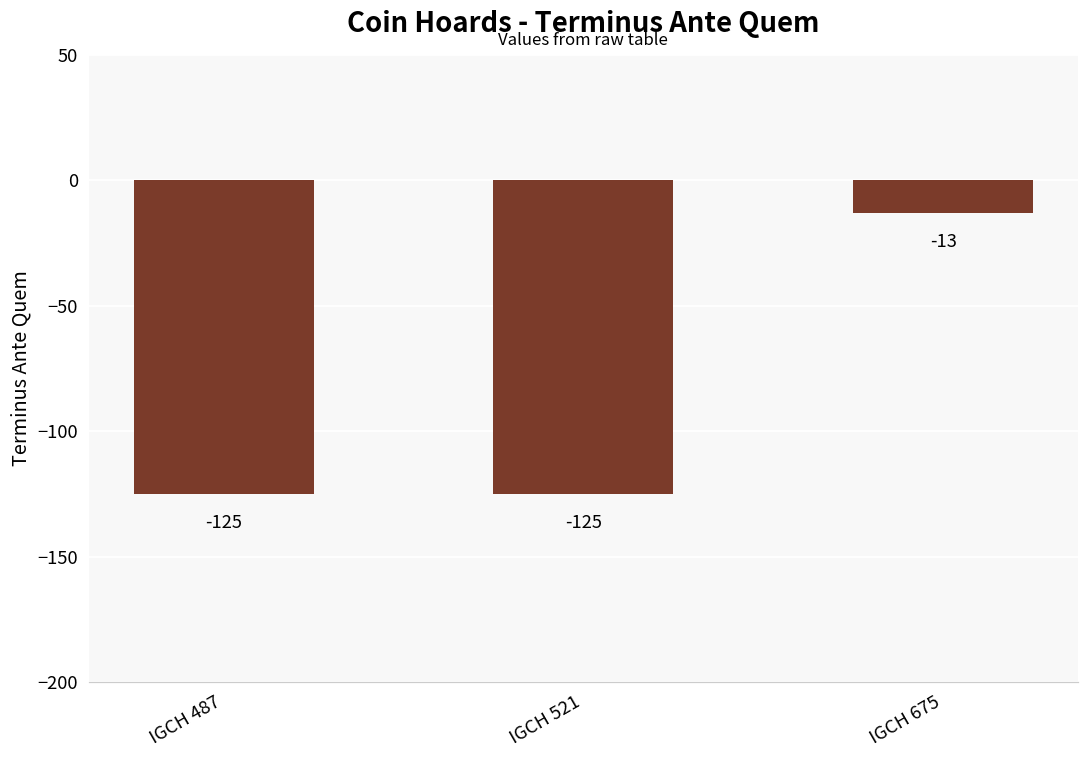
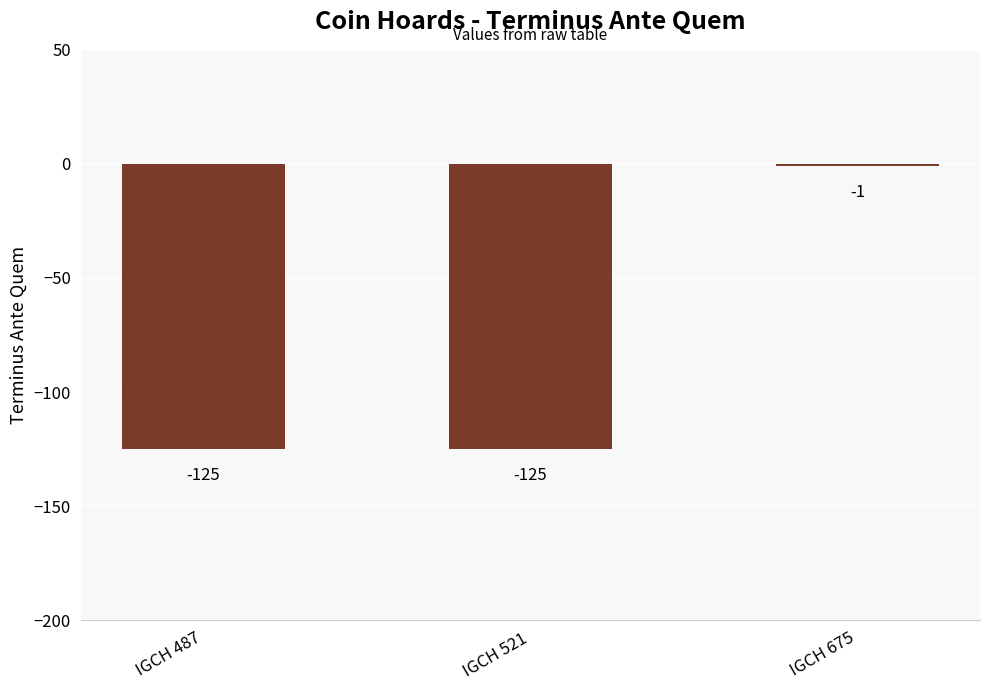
IGCH 675: -13 -> -1
